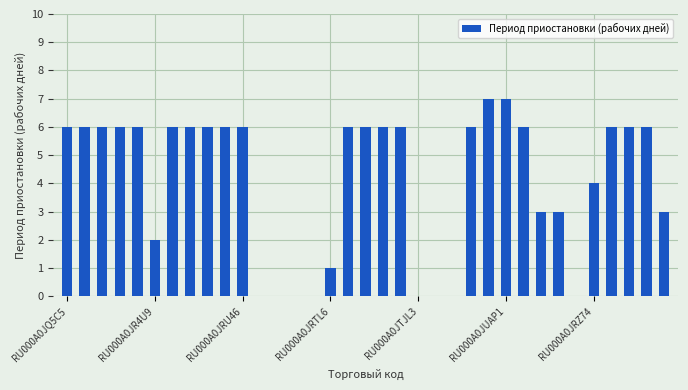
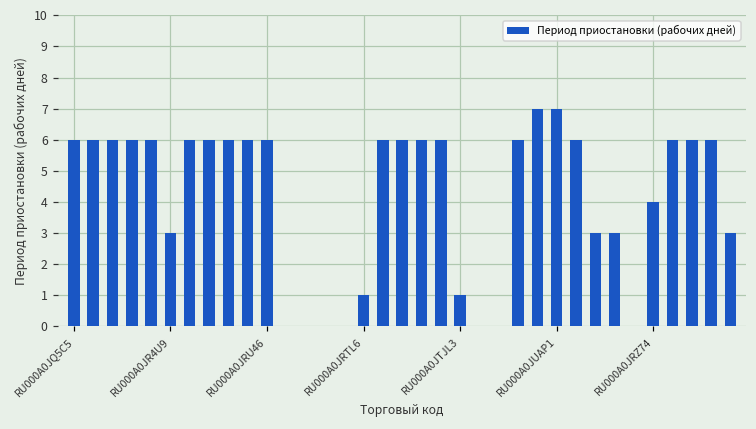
RU000A0JR4U9: 2 -> 3
RU000A0JTJL3: 0 -> 1
